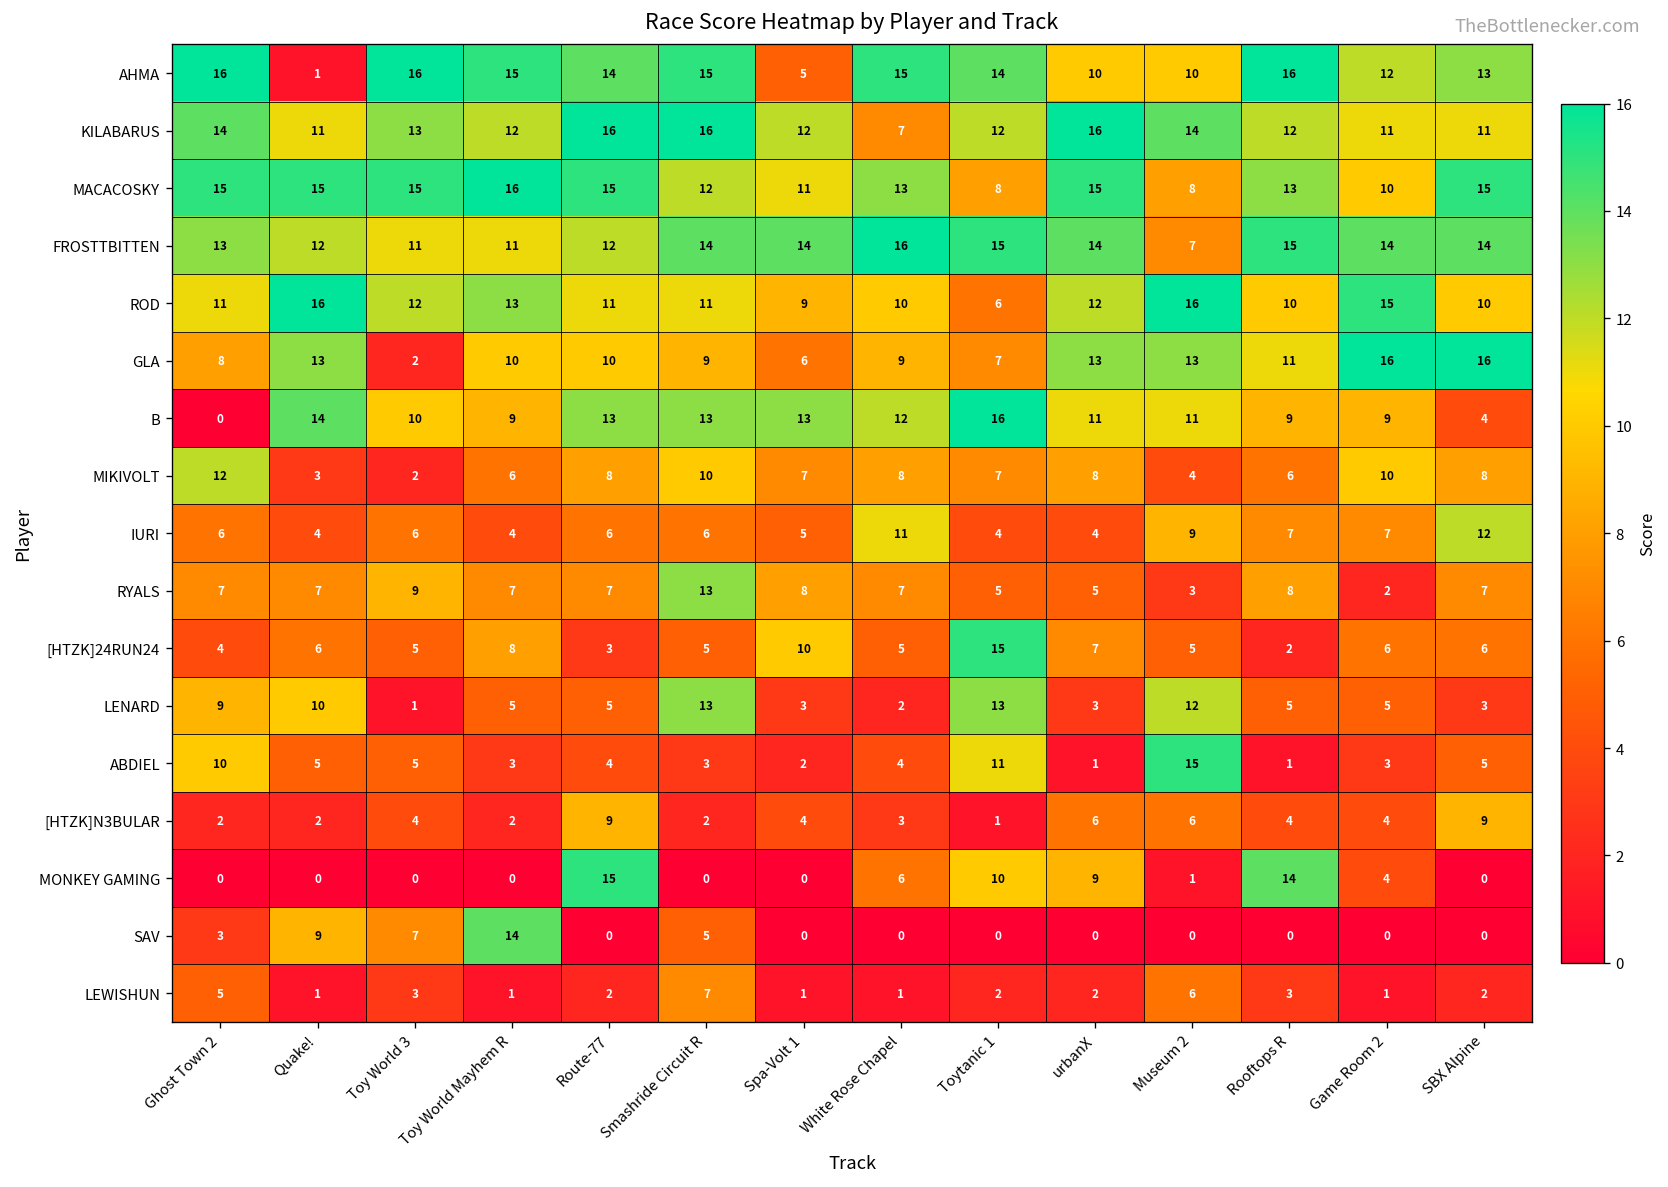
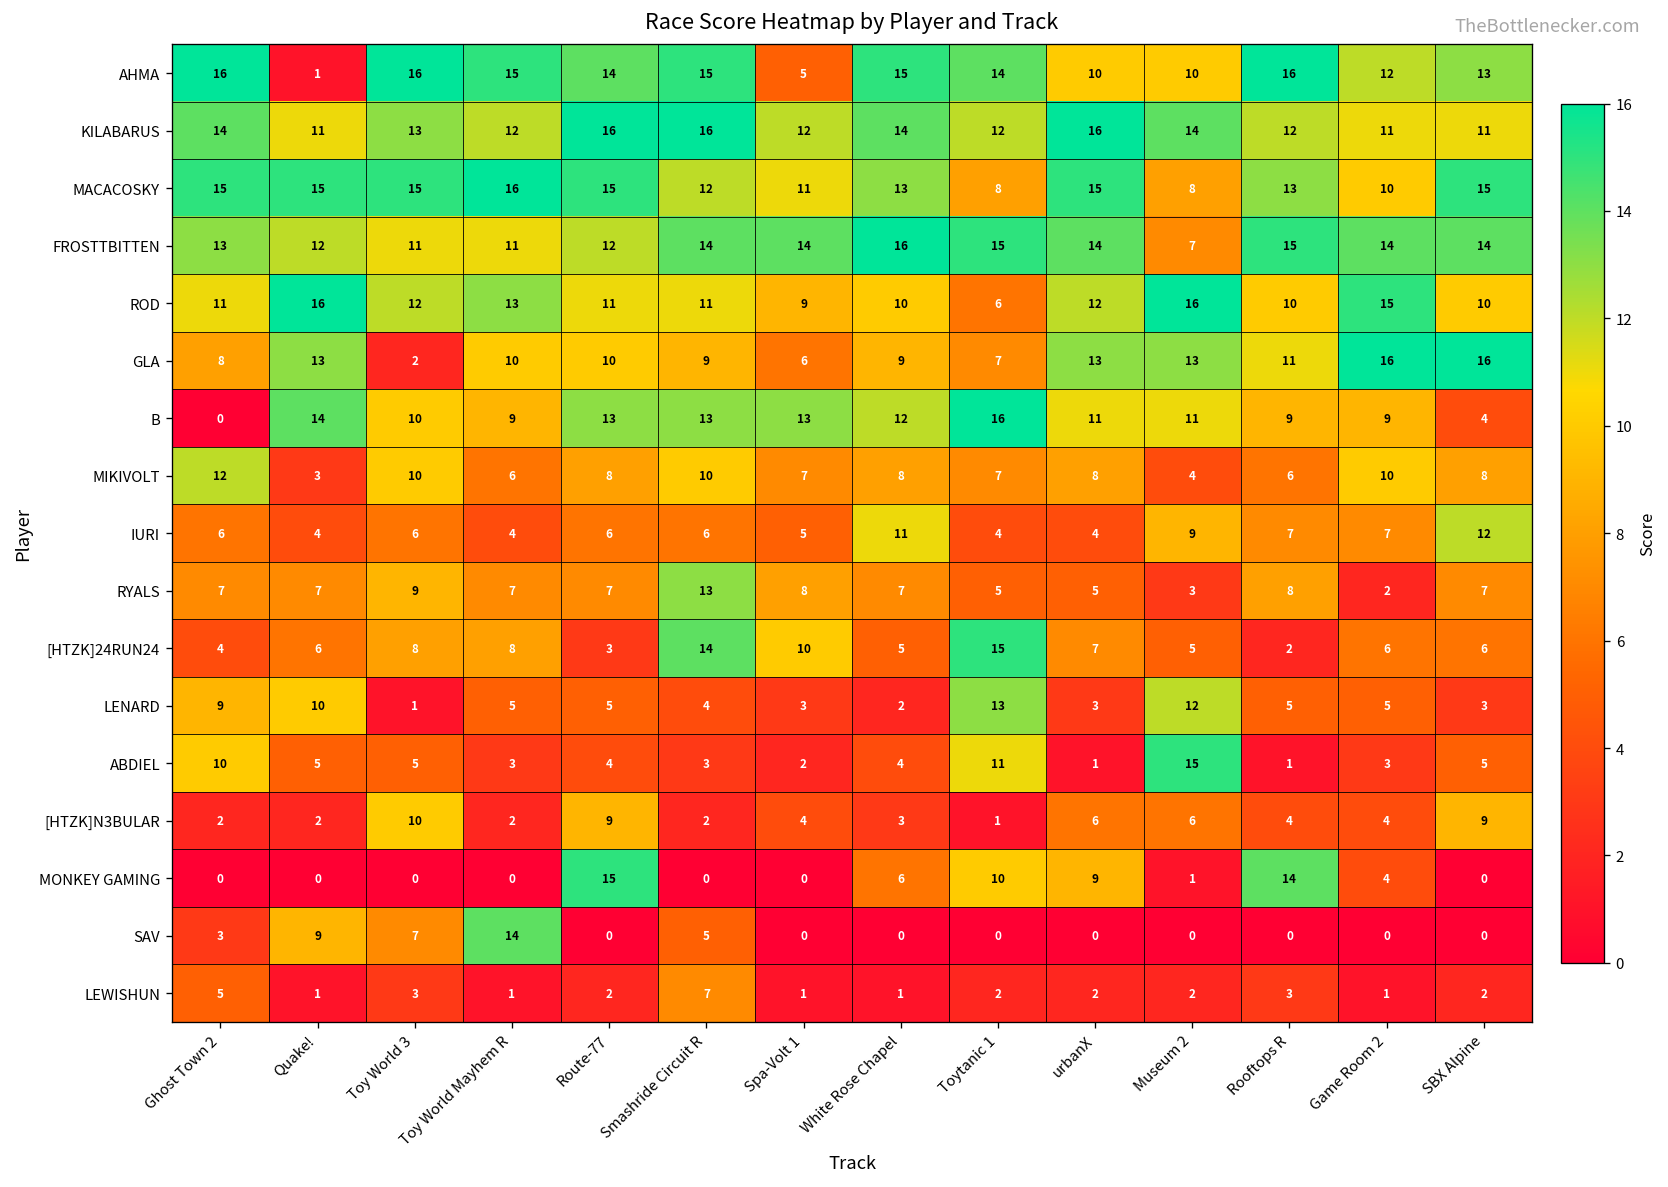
KILABARUS, White Rose Chapel: 7 -> 14
MIKIVOLT, Toy World 3: 2 -> 10
[HTZK]24RUN24, Toy World 3: 5 -> 8
[HTZK]24RUN24, Smashride Circuit R: 5 -> 14
LENARD, Smashride Circuit R: 13 -> 4
[HTZK]N3BULAR, Toy World 3: 4 -> 10
LEWISHUN, Museum 2: 6 -> 2
